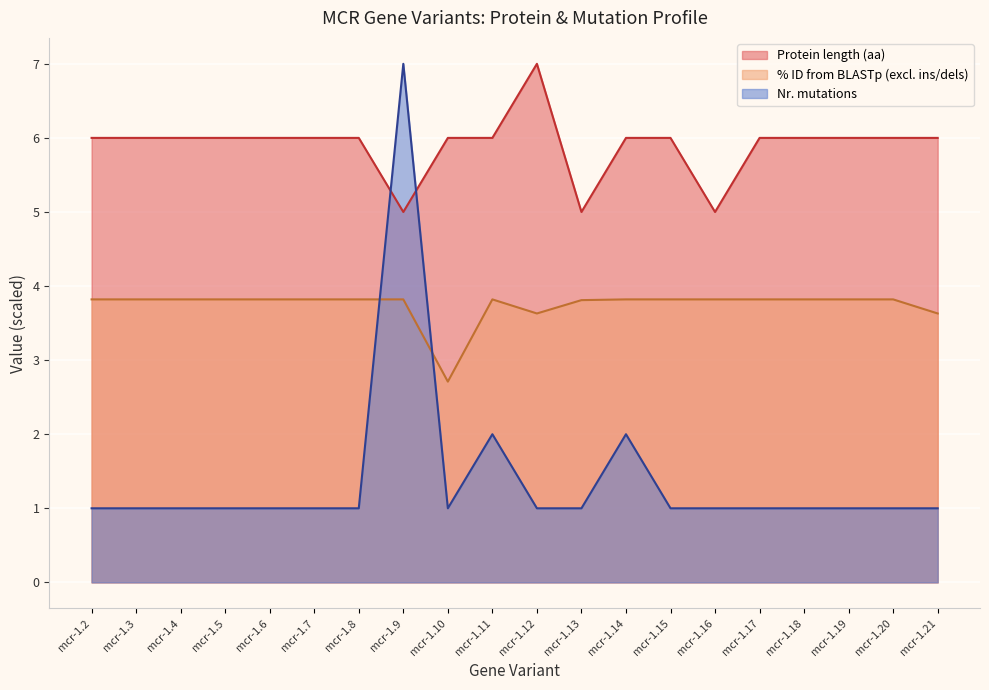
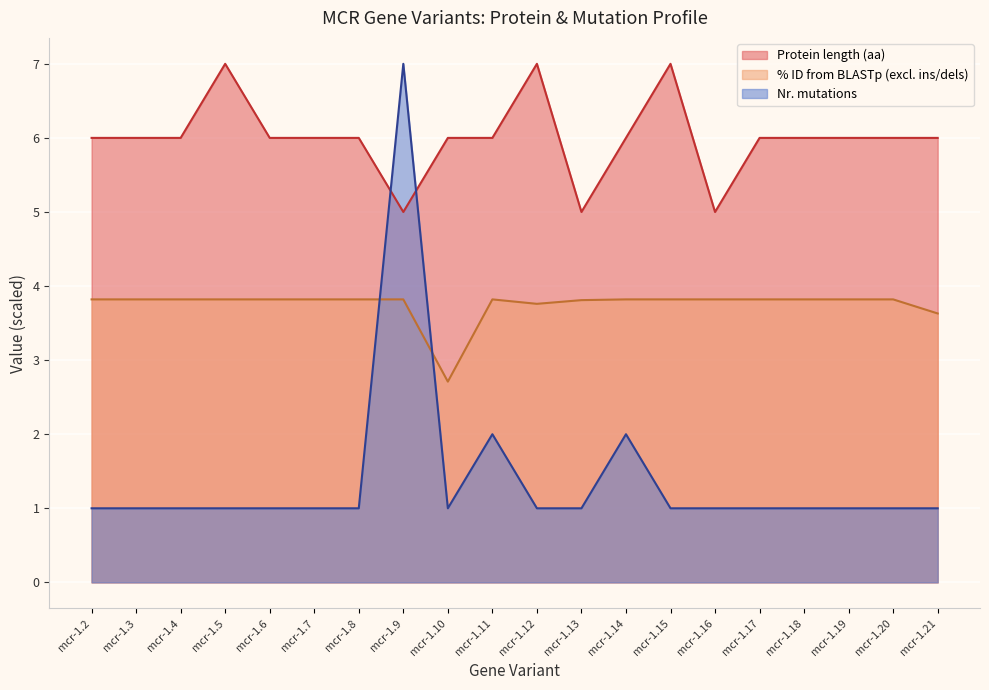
Protein length (aa), mcr-1.5: 6.0 -> 7.0
% ID from BLASTp (excl. ins/dels), mcr-1.12: 3.6 -> 3.8
Protein length (aa), mcr-1.15: 6.0 -> 7.0
